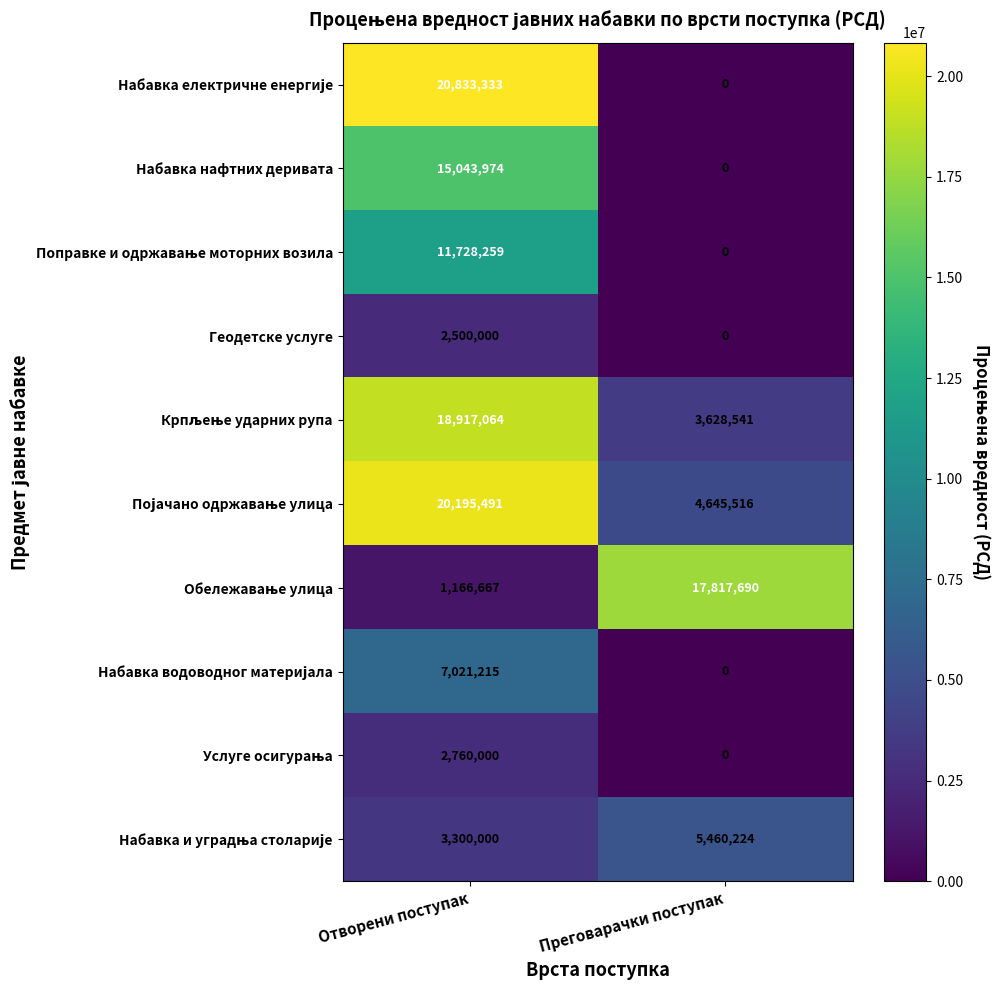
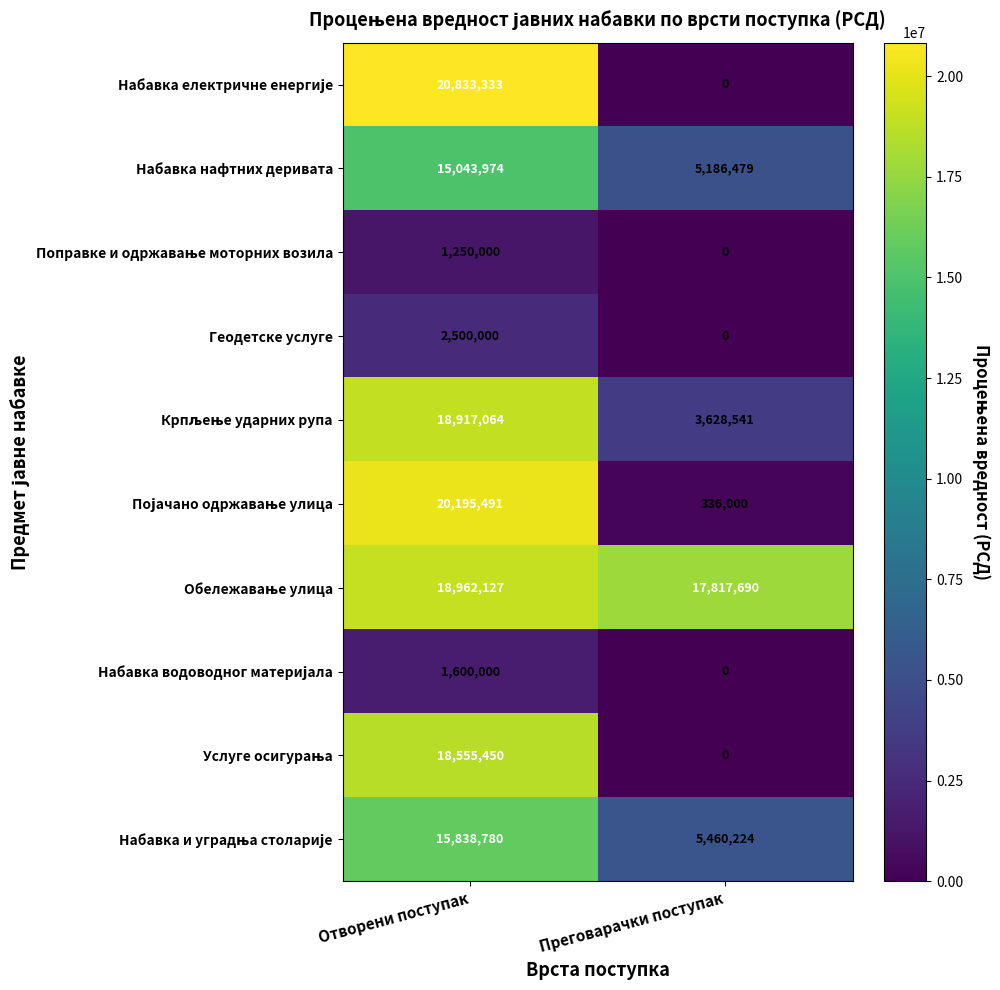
Набавка нафтних деривата, Преговарачки поступак: 0 -> 5,186,479
Поправке и одржавање моторних возила, Отворени поступак: 11,728,259 -> 1,250,000
Појачано одржавање улица, Преговарачки поступак: 4,645,516 -> 336,000
Обележавање улица, Отворени поступак: 1,166,667 -> 18,962,127
Набавка водоводног материјала, Отворени поступак: 7,021,215 -> 1,600,000
Услуге осигурања, Отворени поступак: 2,760,000 -> 18,555,450
Набавка и уградња столарије, Отворени поступак: 3,300,000 -> 15,838,780
